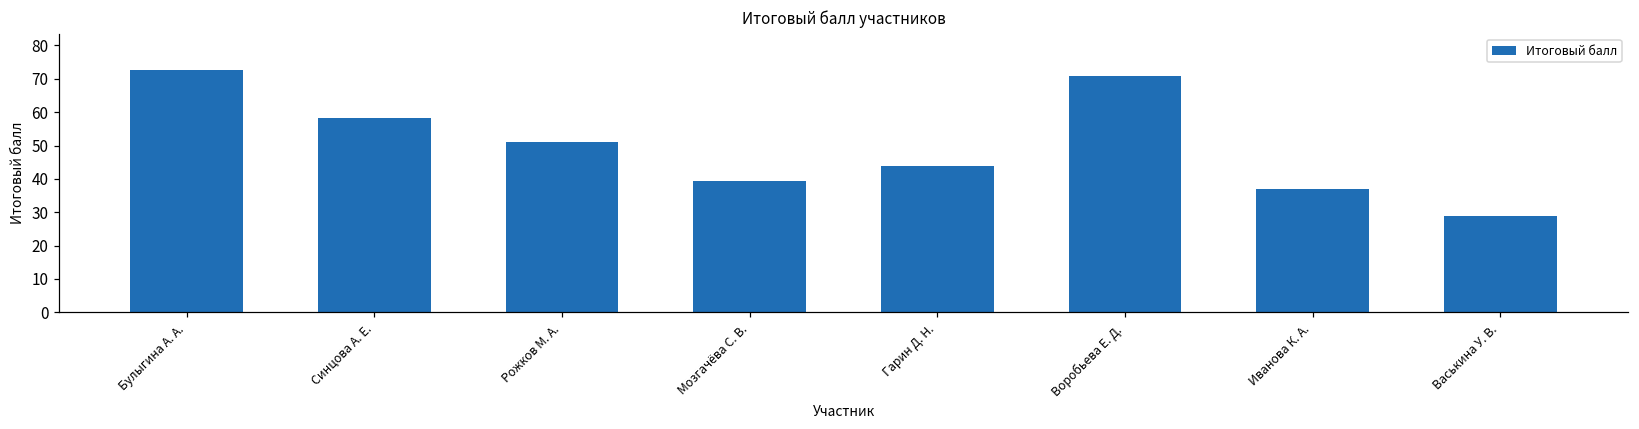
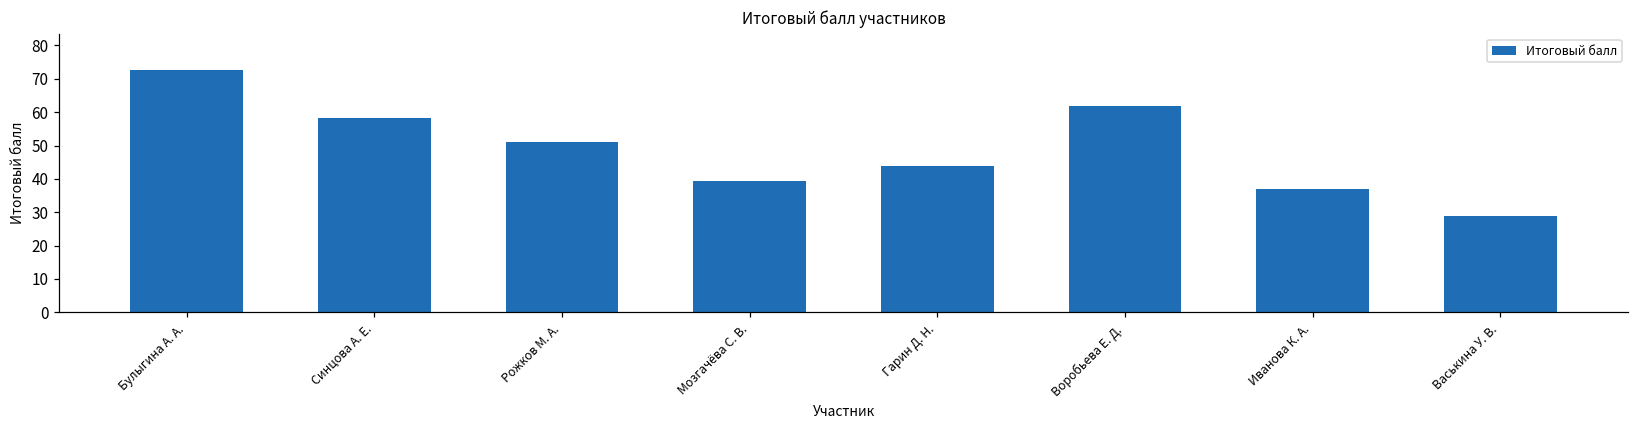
Воробьева Е. Д.: 71 -> 62
